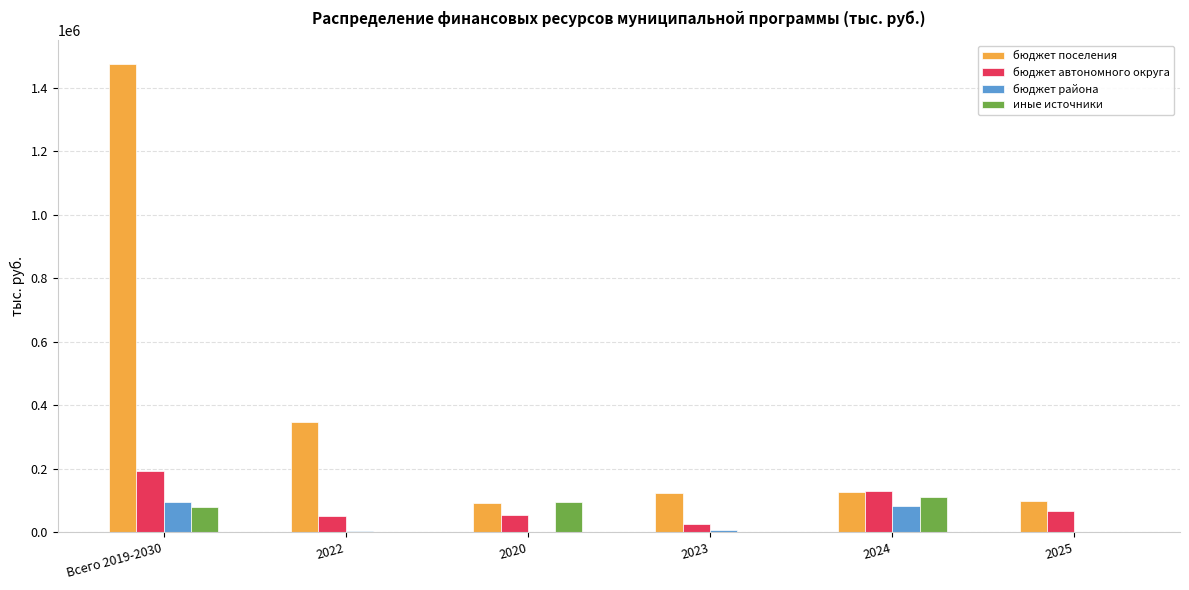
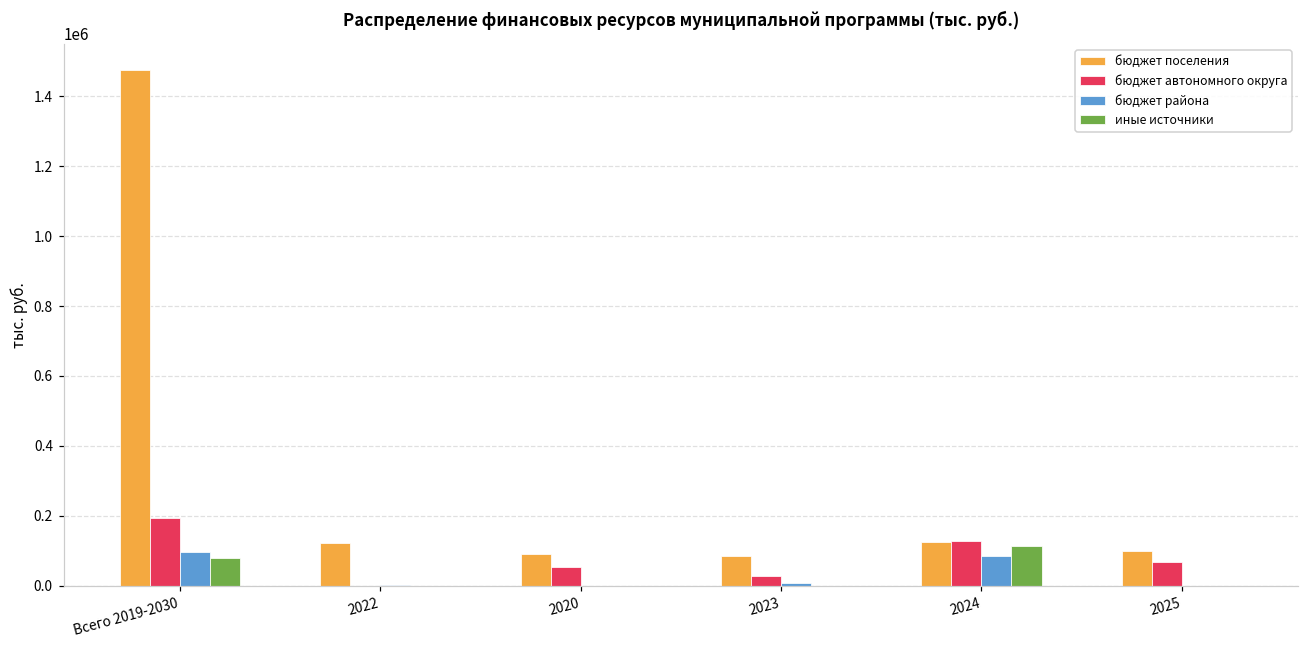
бюджет поселения, 2022: 350000 -> 120000
бюджет автономного округа, 2022: 50000 -> 0
иные источники, 2020: 90000 -> 0
бюджет поселения, 2023: 120000 -> 90000
